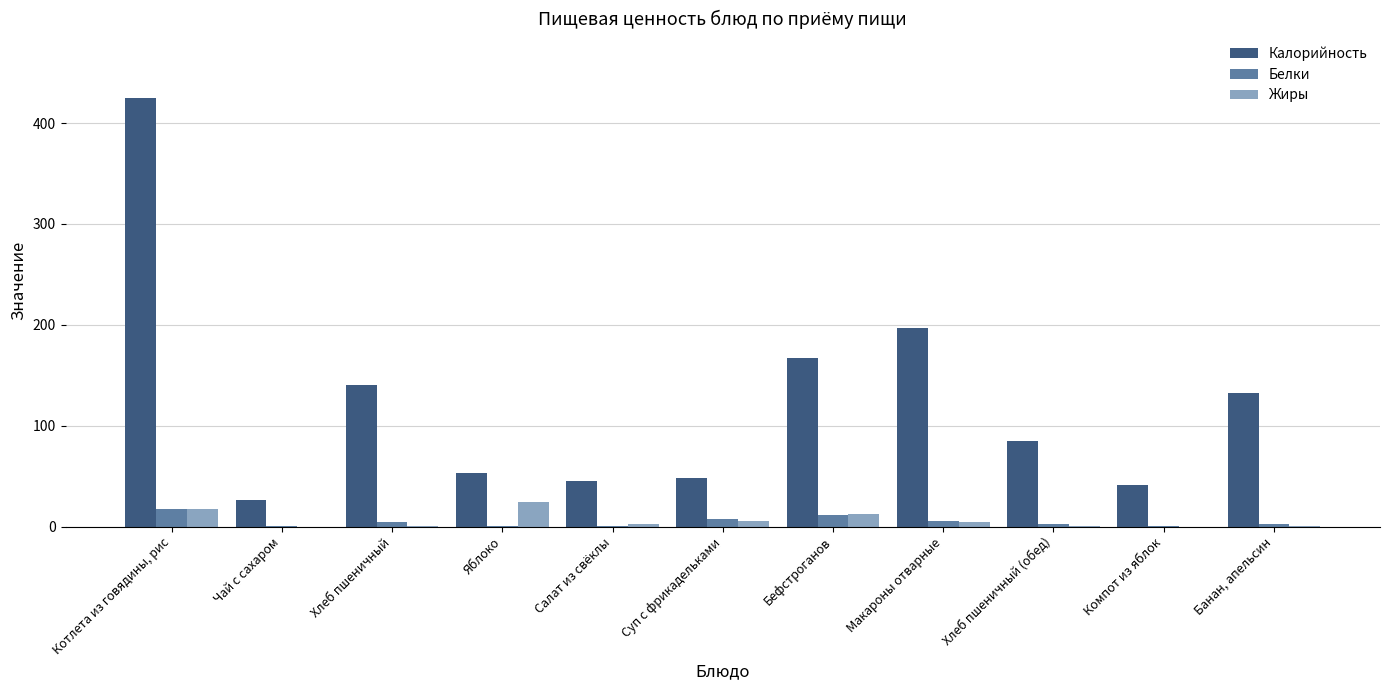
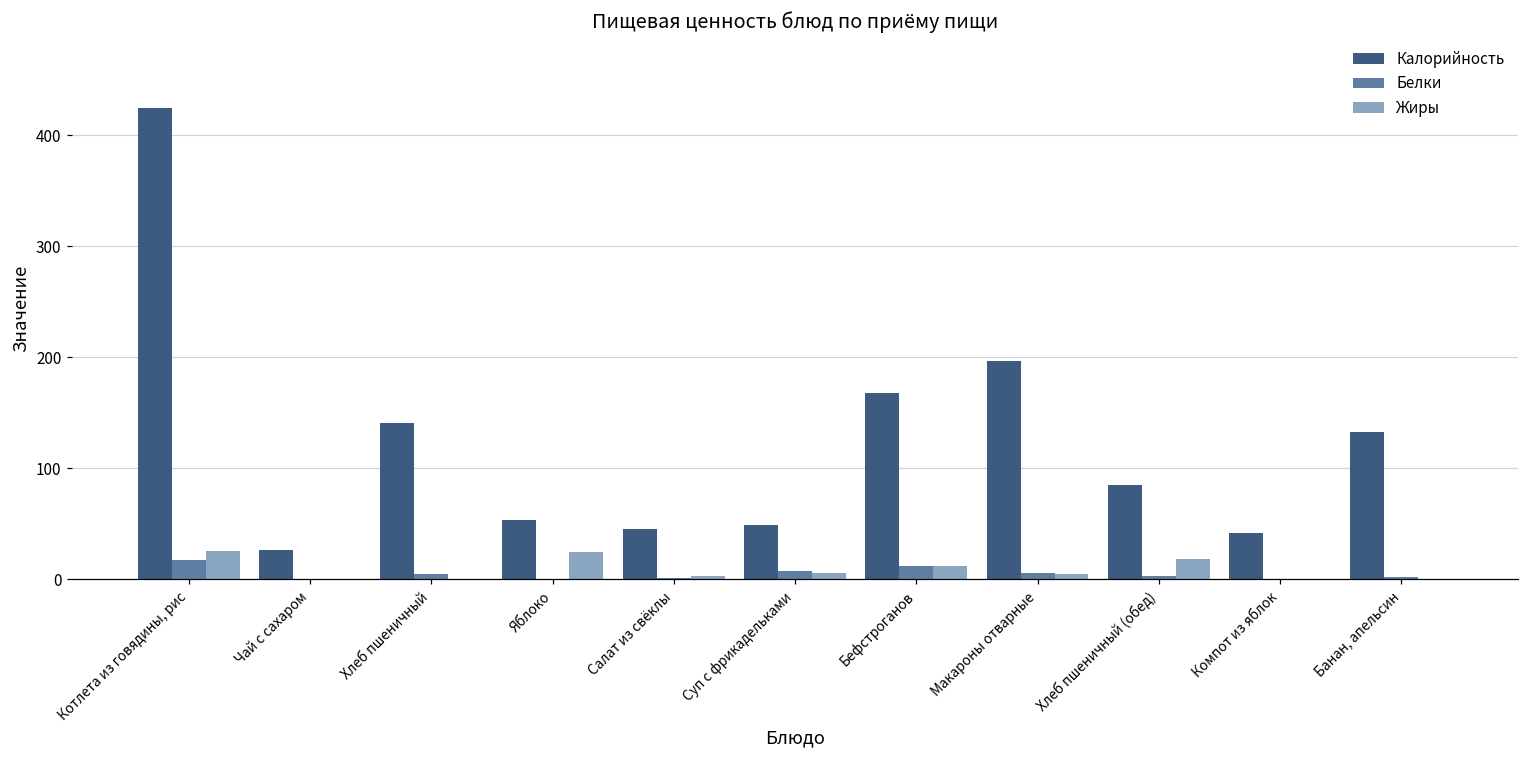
Жиры, Котлета из говядины, рис: 18 -> 26
Жиры, Хлеб пшеничный (обед): 0 -> 19
